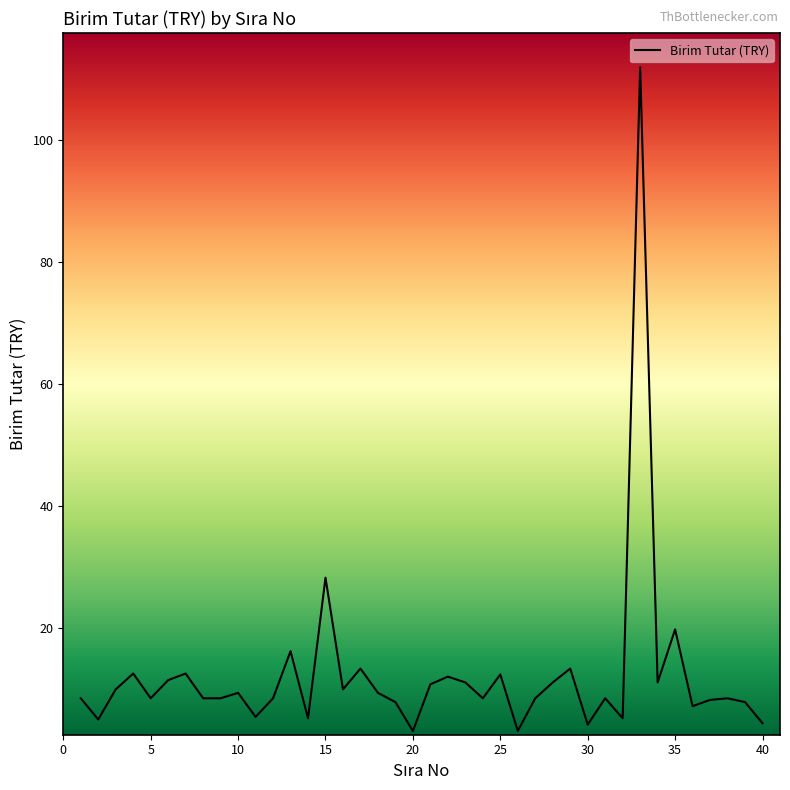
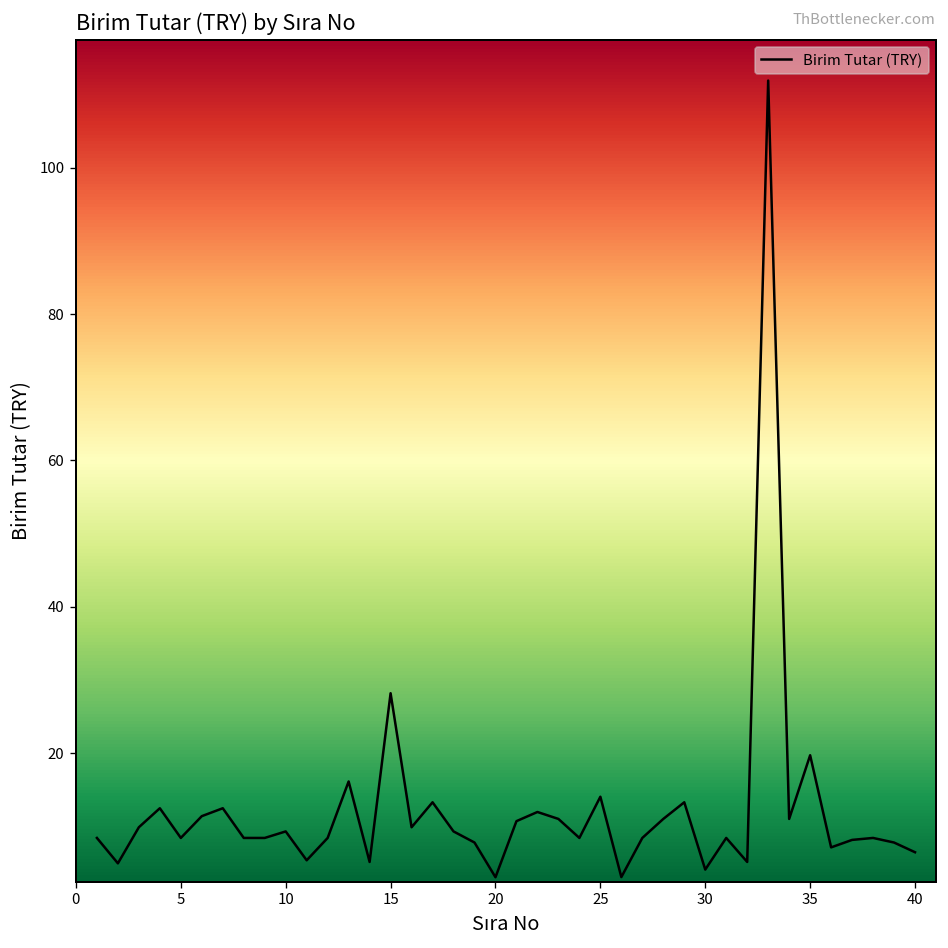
25: 12 -> 14
40: 4 -> 6
